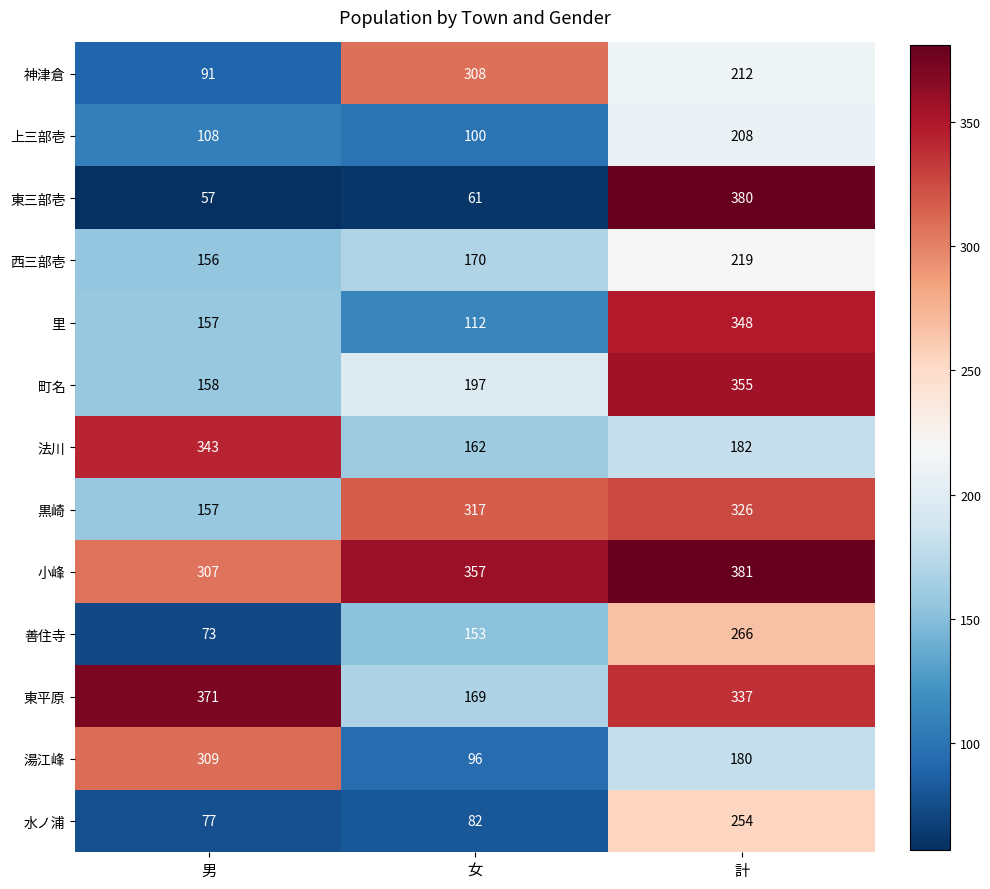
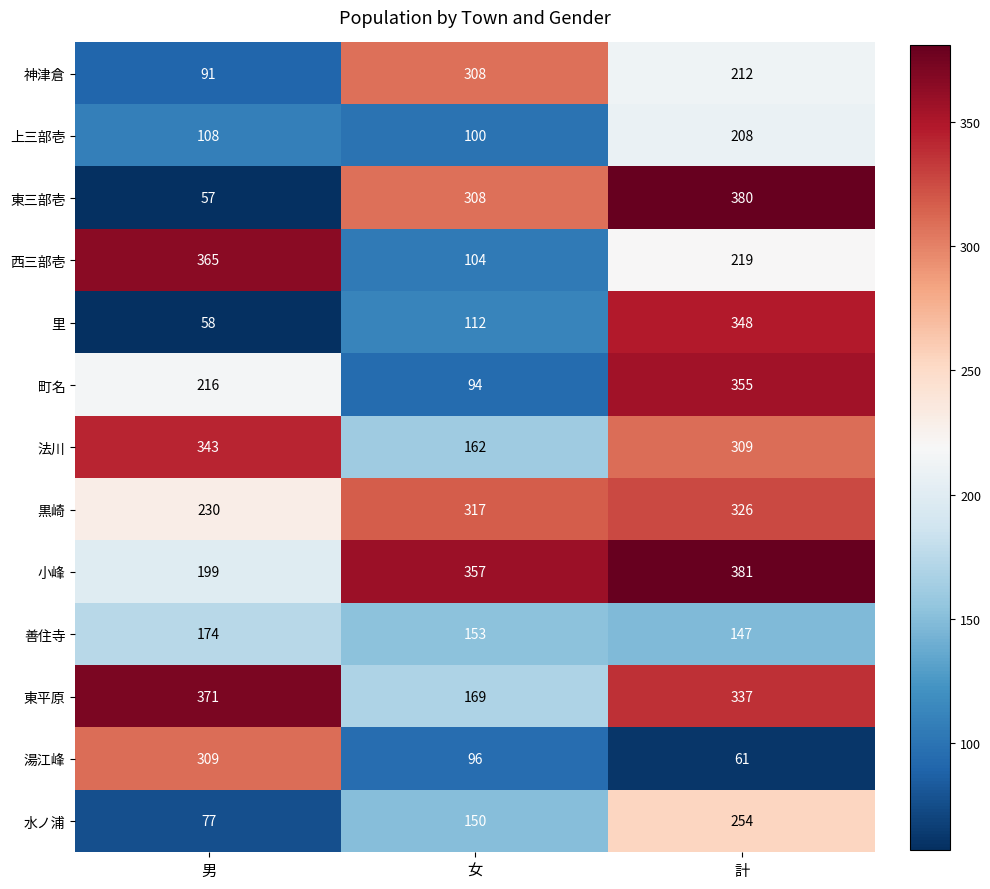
東三部壱, 女: 61 -> 308
西三部壱, 男: 156 -> 365
西三部壱, 女: 170 -> 104
里, 男: 157 -> 58
町名, 男: 158 -> 216
町名, 女: 197 -> 94
法川, 計: 182 -> 309
黒崎, 男: 157 -> 230
小峰, 男: 307 -> 199
善住寺, 男: 73 -> 174
善住寺, 計: 266 -> 147
湯江峰, 計: 180 -> 61
水ノ浦, 女: 82 -> 150
